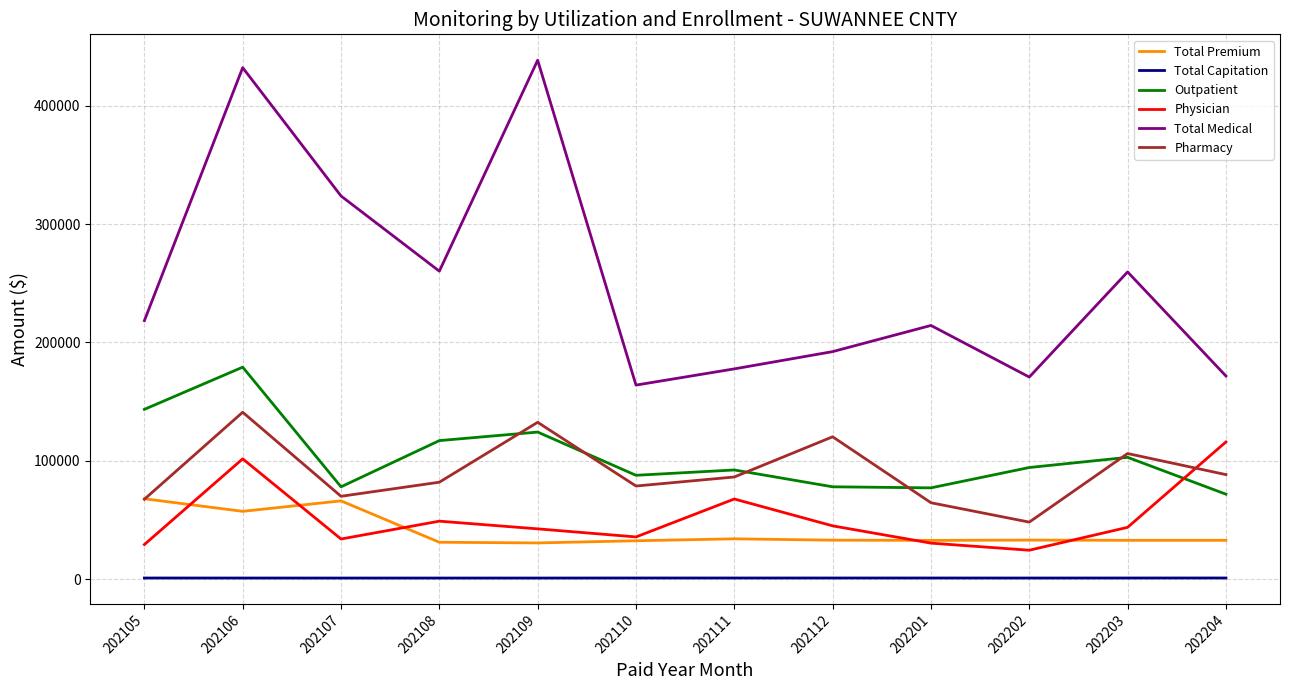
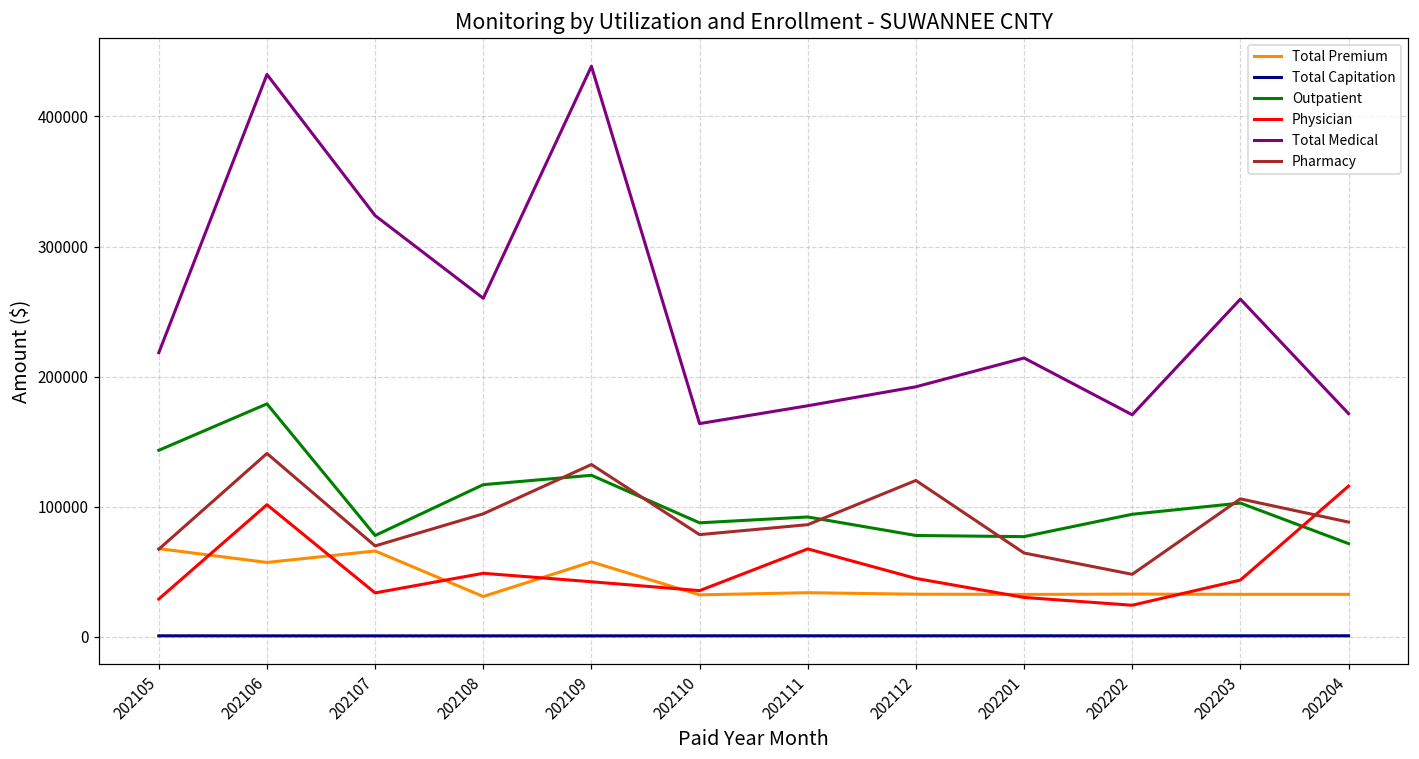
Pharmacy, 202108: 82000 -> 95000
Total Premium, 202109: 31000 -> 58000
